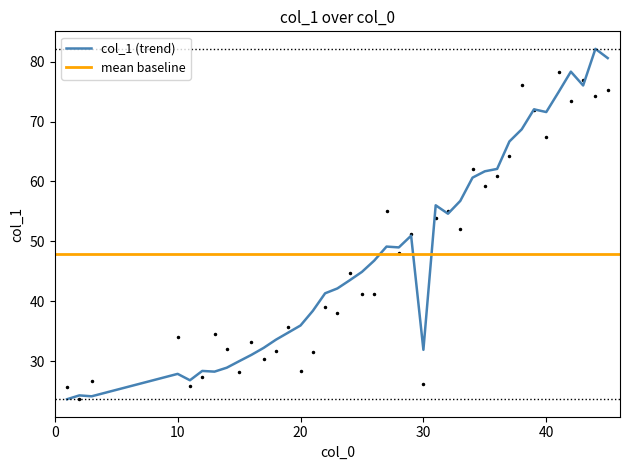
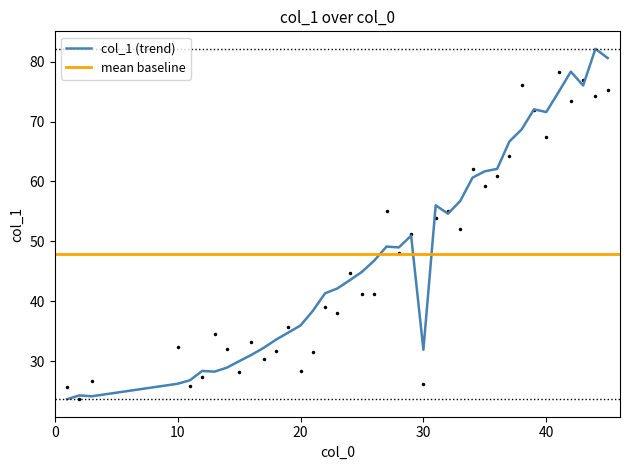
col_1 (trend), 10: 28 -> 26
